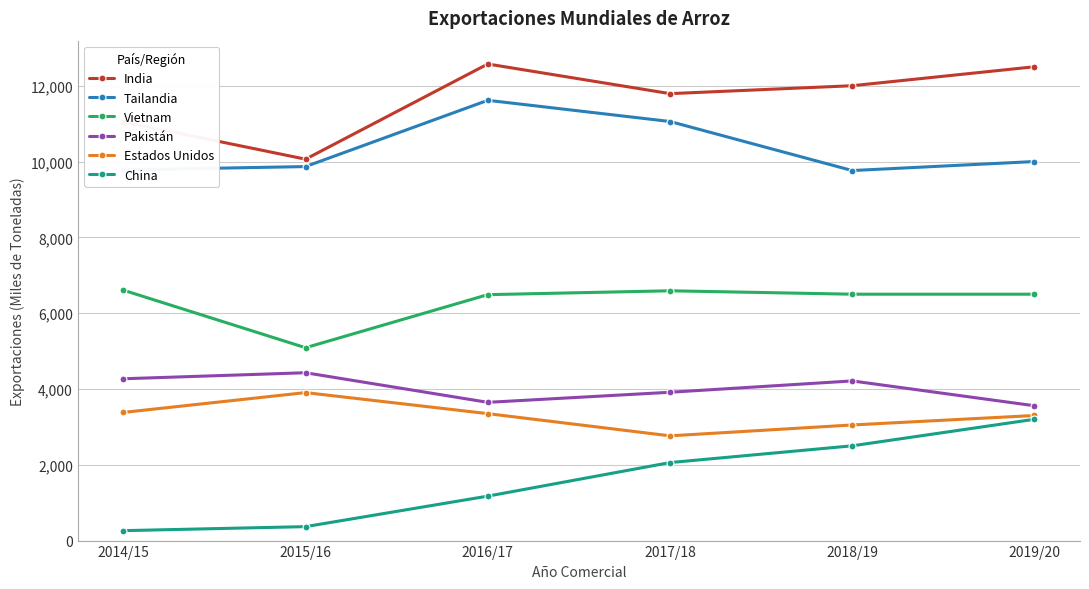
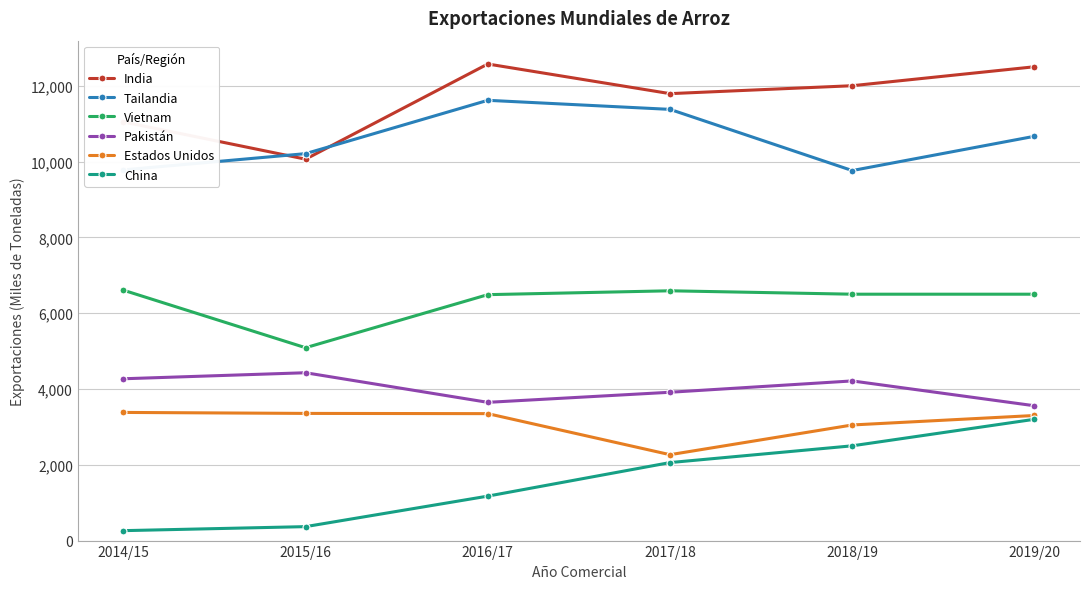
Tailandia, 2015/16: 9,900 -> 10,200
Estados Unidos, 2015/16: 3,900 -> 3,400
Tailandia, 2017/18: 11,100 -> 11,400
Estados Unidos, 2017/18: 2,800 -> 2,300
Tailandia, 2019/20: 10,000 -> 10,700
